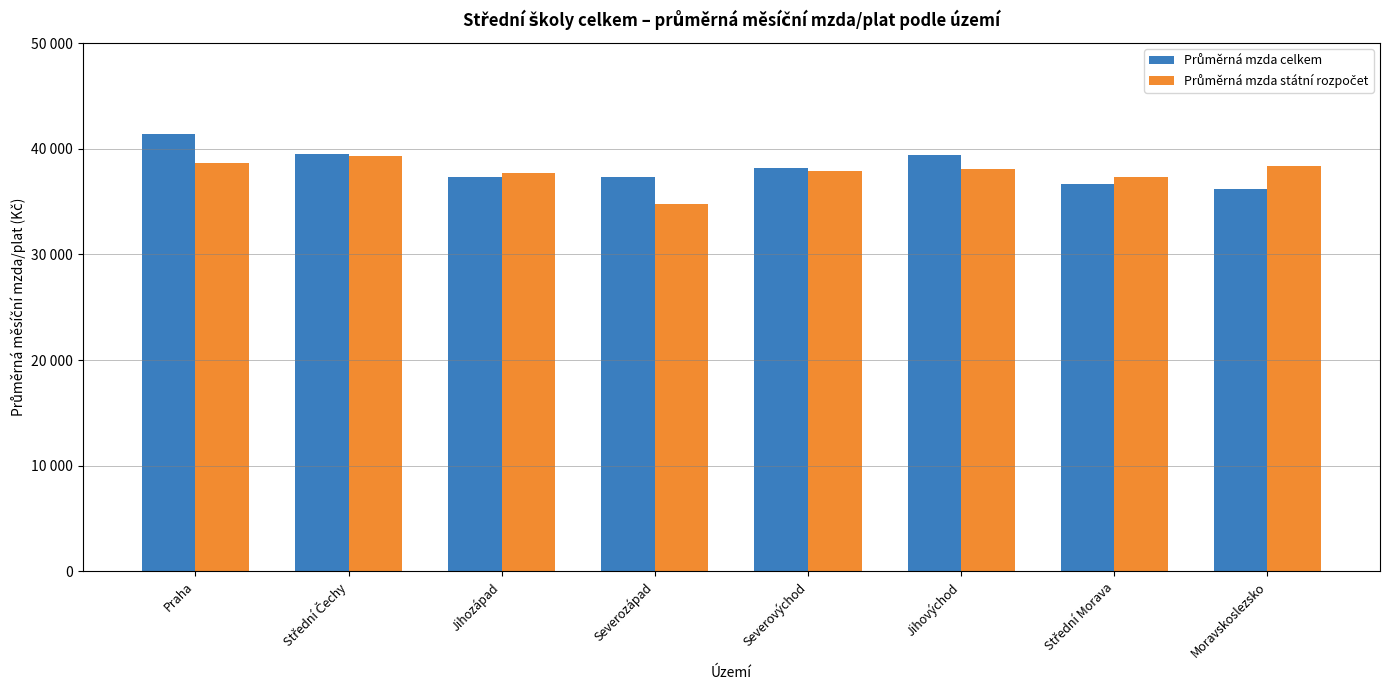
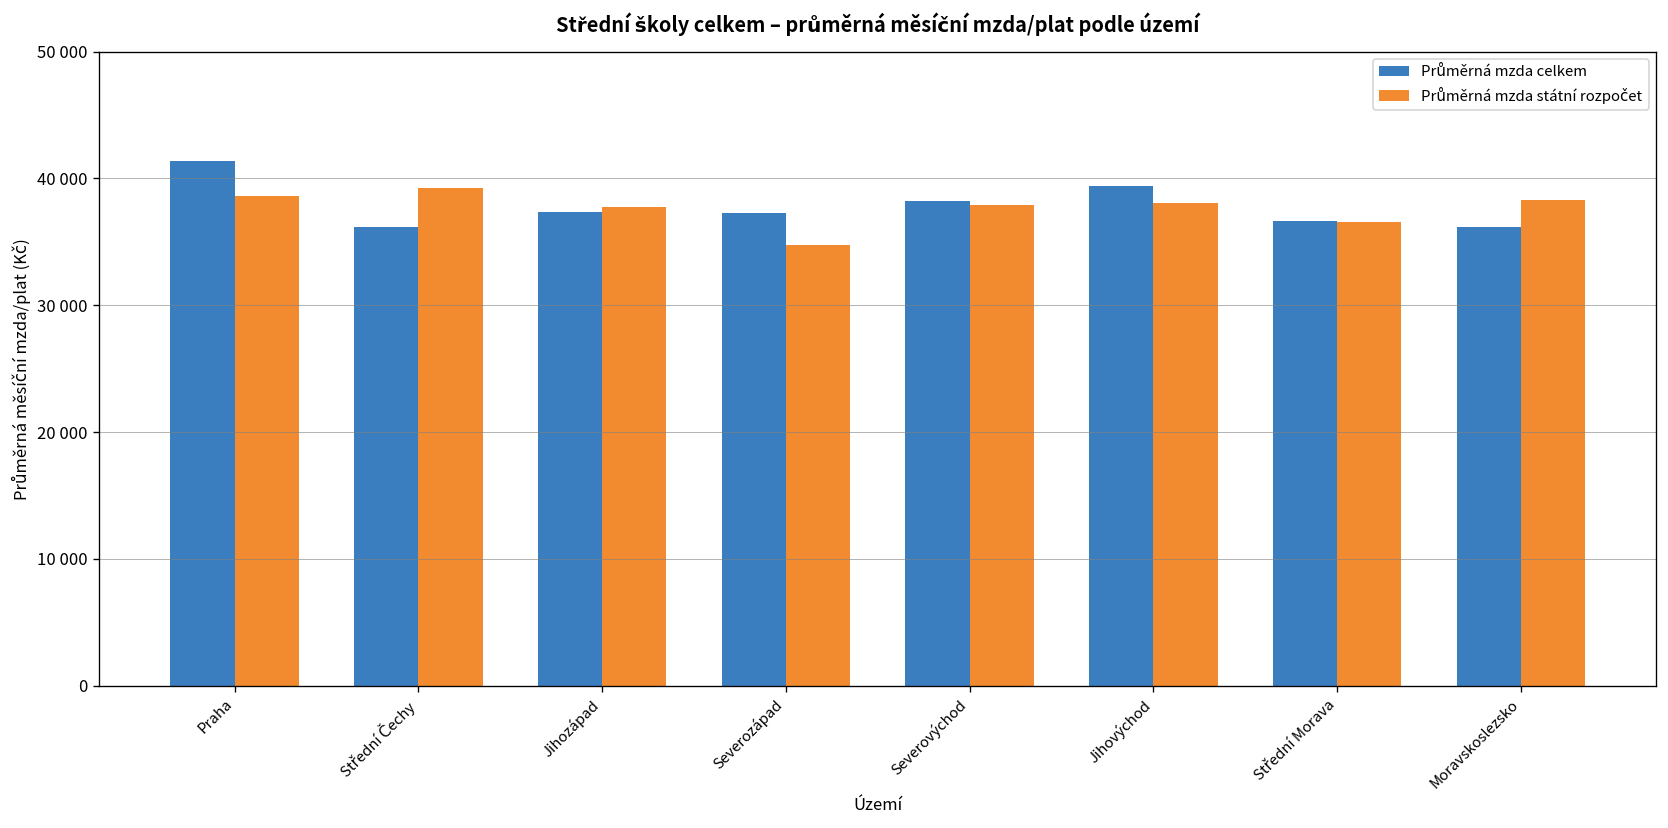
Průměrná mzda celkem, Střední Čechy: 39500 -> 36200
Průměrná mzda státní rozpočet, Střední Morava: 37400 -> 36500
